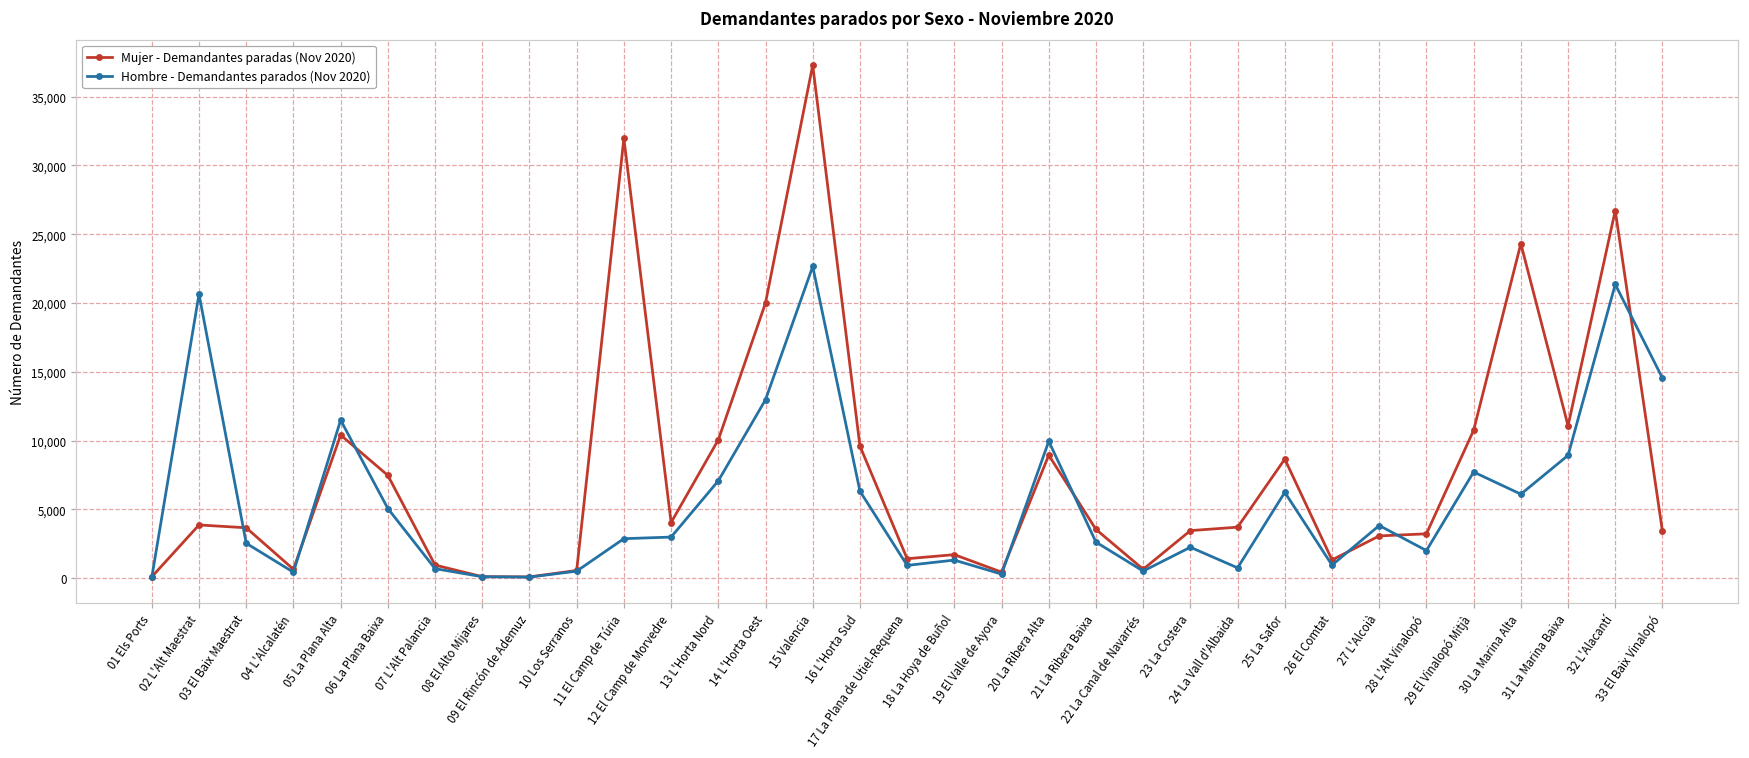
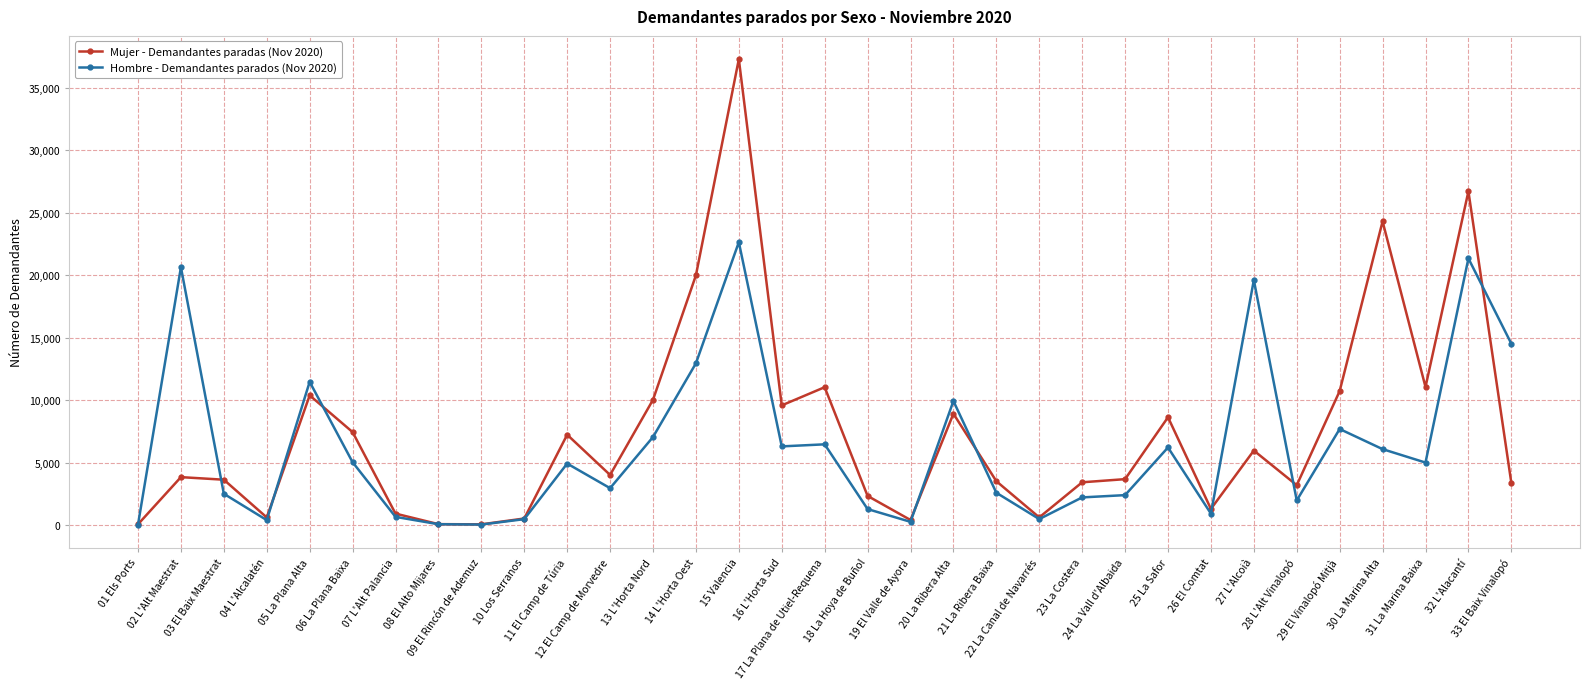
Mujer - Demandantes paradas (Nov 2020), 11 El Camp de Túria: 32,000 -> 7,300
Hombre - Demandantes parados (Nov 2020), 11 El Camp de Túria: 2,900 -> 4,900
Mujer - Demandantes paradas (Nov 2020), 17 La Plana de Utiel-Requena: 1,400 -> 11,100
Hombre - Demandantes parados (Nov 2020), 17 La Plana de Utiel-Requena: 900 -> 6,500
Mujer - Demandantes paradas (Nov 2020), 18 La Hoya de Buñol: 1,700 -> 2,400
Hombre - Demandantes parados (Nov 2020), 24 La Vall d'Albaida: 700 -> 2,400
Mujer - Demandantes paradas (Nov 2020), 27 L'Alcoià: 3,100 -> 6,000
Hombre - Demandantes parados (Nov 2020), 27 L'Alcoià: 3,800 -> 19,600
Hombre - Demandantes parados (Nov 2020), 31 La Marina Baixa: 8,900 -> 5,000
